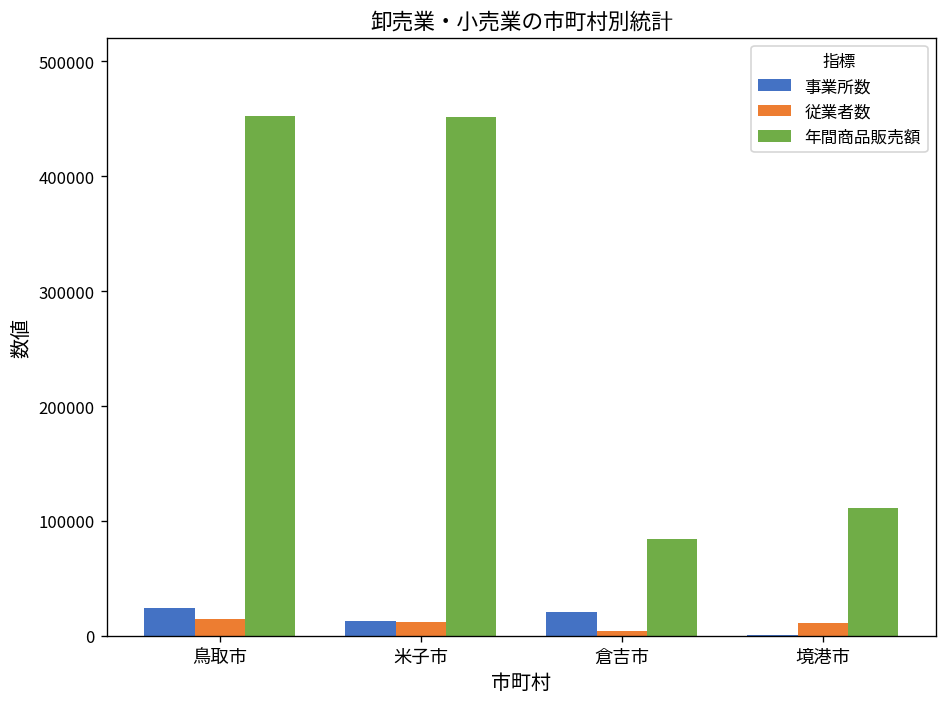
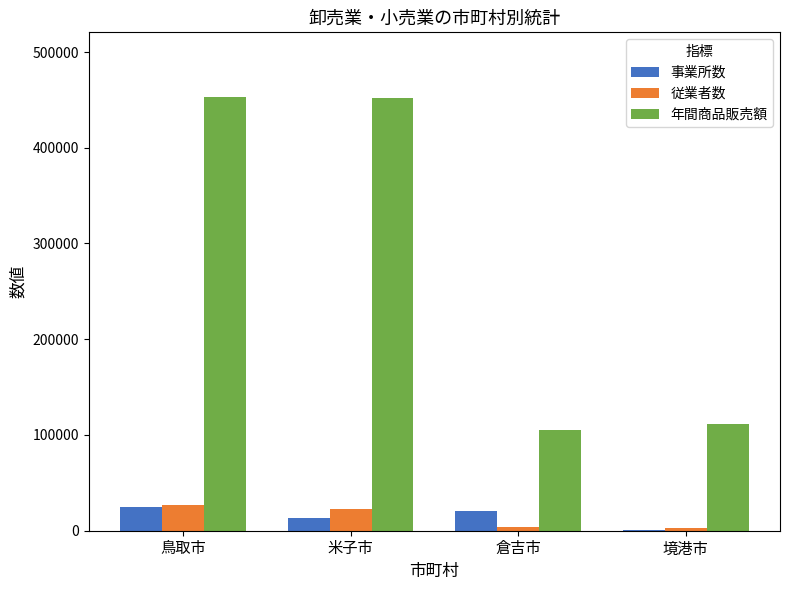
従業者数, 鳥取市: 10000 -> 30000
従業者数, 米子市: 10000 -> 20000
年間商品販売額, 倉吉市: 80000 -> 100000
従業者数, 境港市: 10000 -> 0
